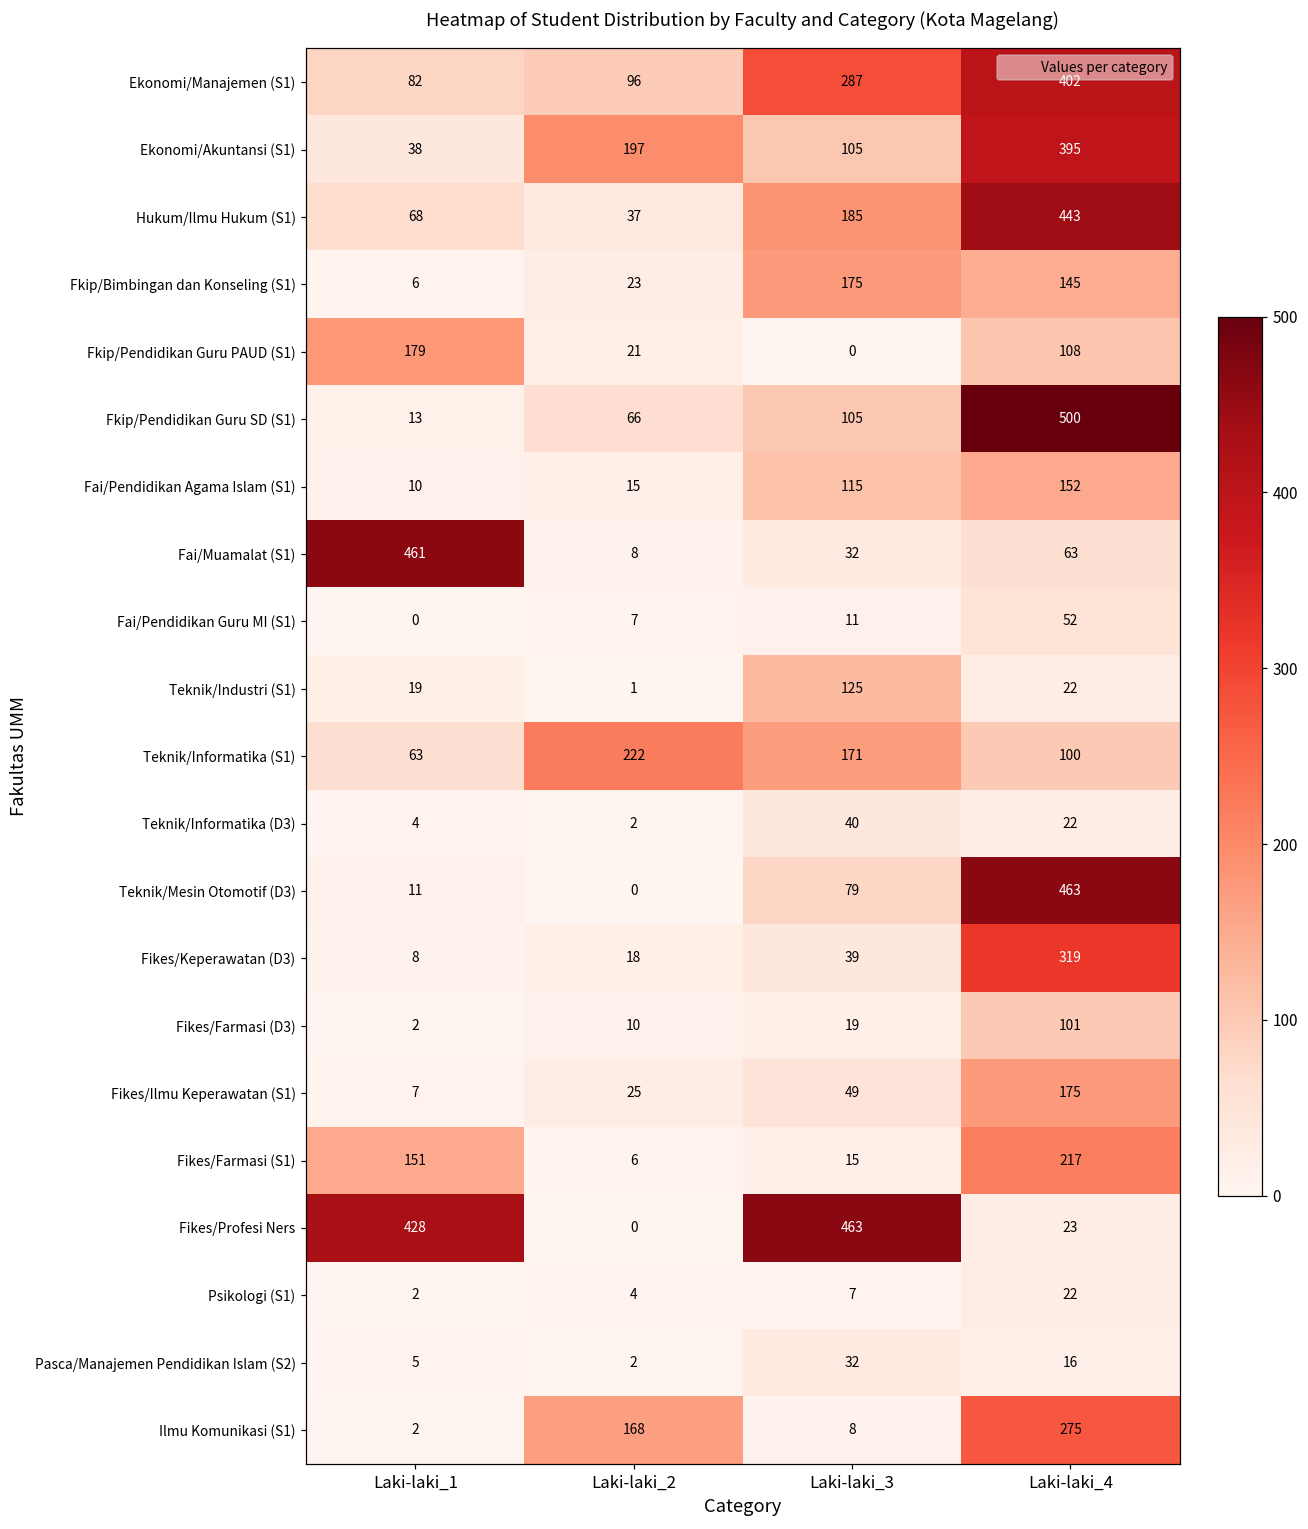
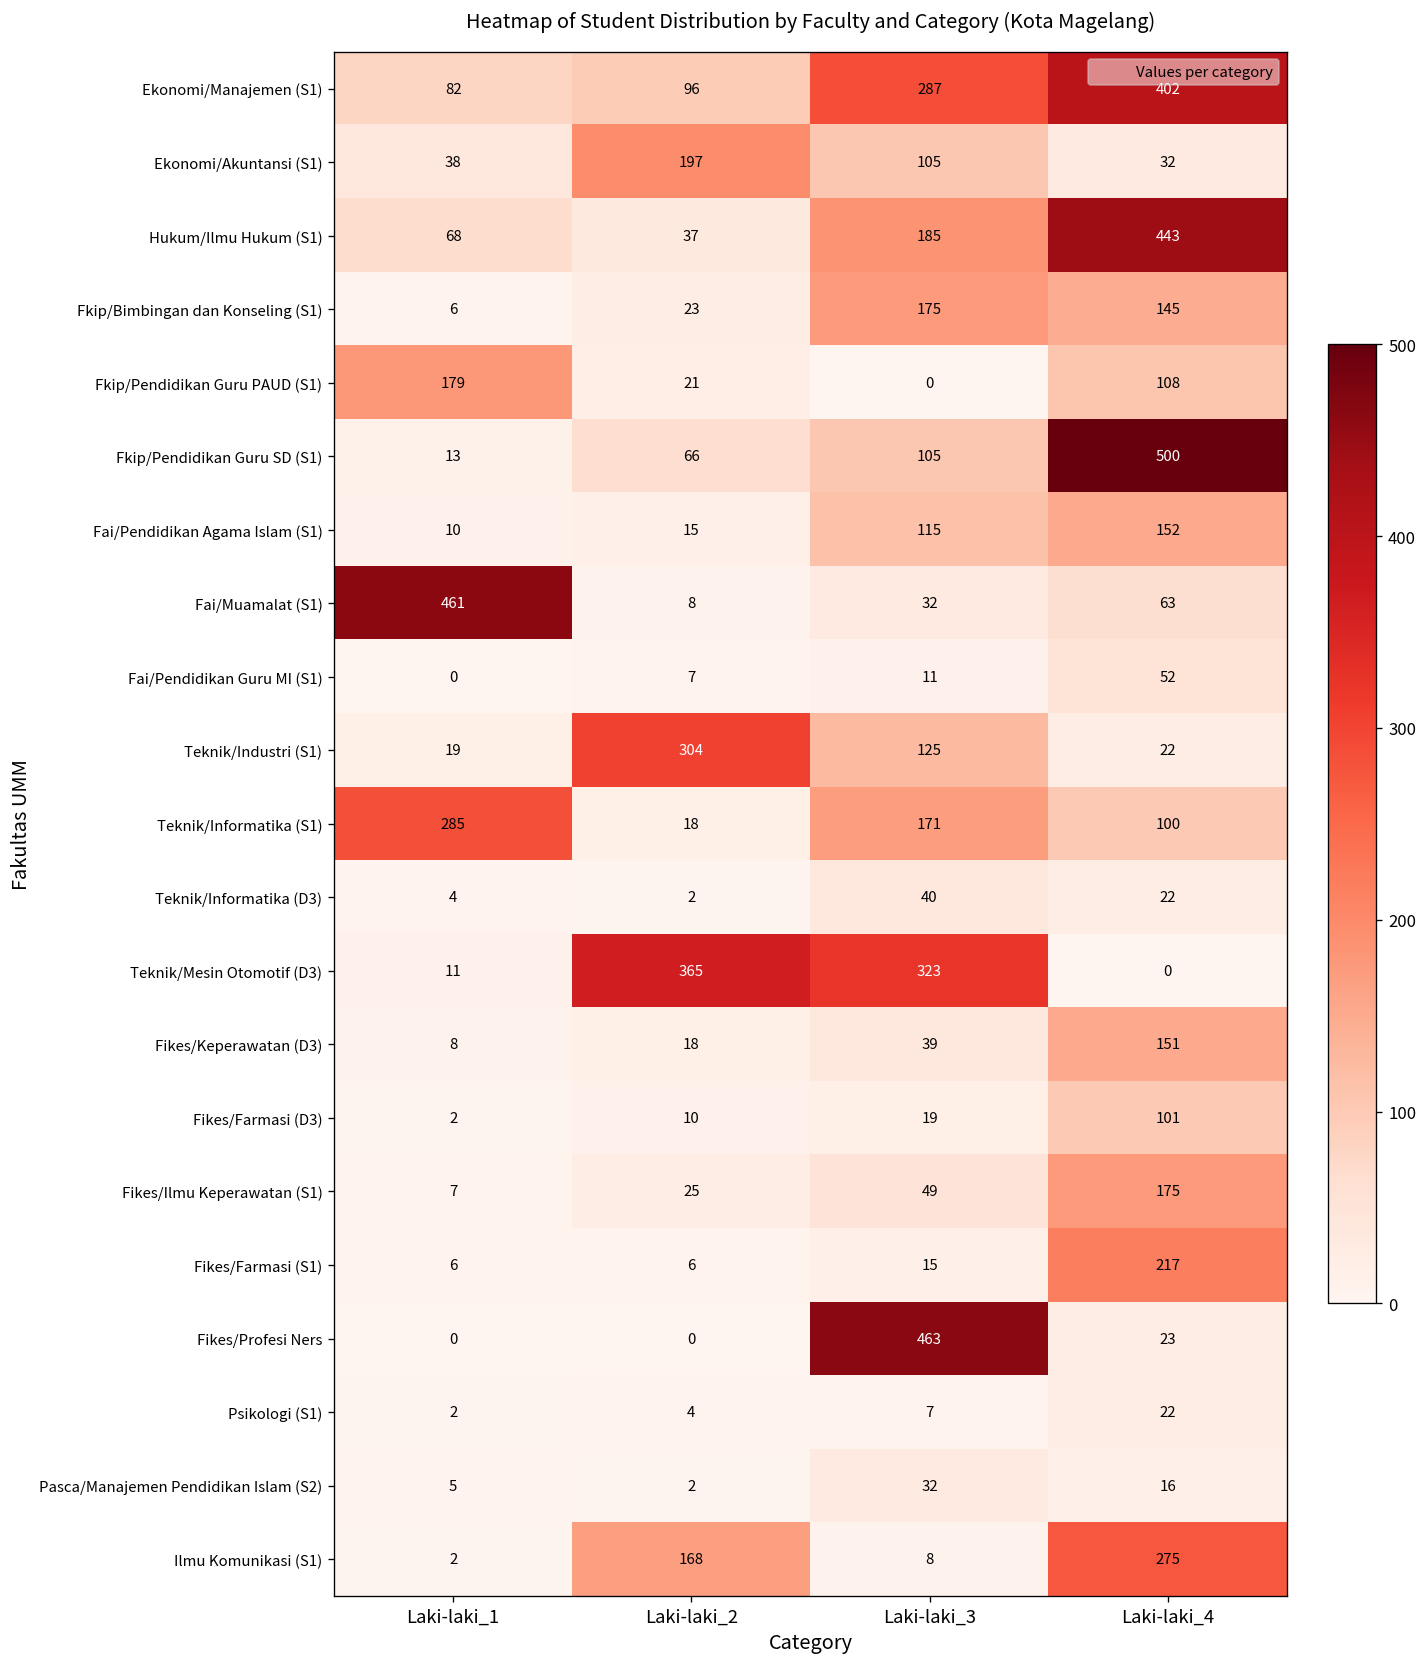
Ekonomi/Akuntansi (S1), Laki-laki_4: 395 -> 32
Teknik/Industri (S1), Laki-laki_2: 1 -> 304
Teknik/Informatika (S1), Laki-laki_1: 63 -> 285
Teknik/Informatika (S1), Laki-laki_2: 222 -> 18
Teknik/Mesin Otomotif (D3), Laki-laki_2: 0 -> 365
Teknik/Mesin Otomotif (D3), Laki-laki_3: 79 -> 323
Teknik/Mesin Otomotif (D3), Laki-laki_4: 463 -> 0
Fikes/Keperawatan (D3), Laki-laki_4: 319 -> 151
Fikes/Farmasi (S1), Laki-laki_1: 151 -> 6
Fikes/Profesi Ners, Laki-laki_1: 428 -> 0
